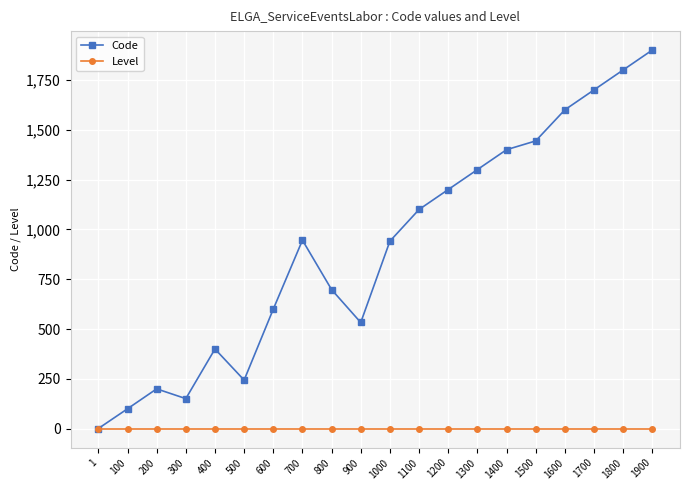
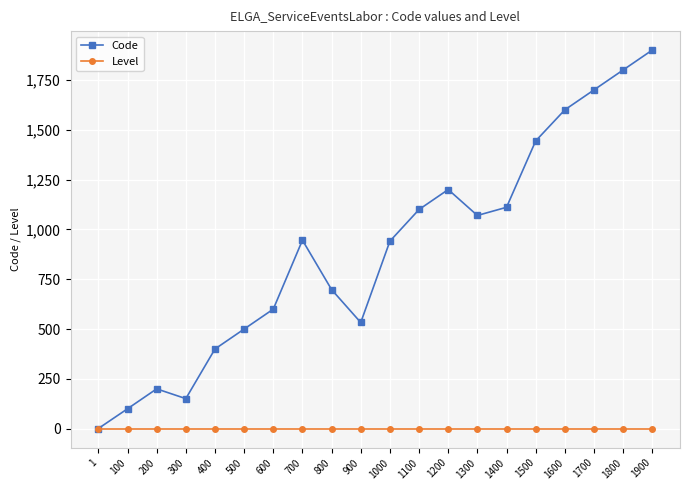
Code, 500: 240 -> 500
Code, 1300: 1,300 -> 1,070
Code, 1400: 1,400 -> 1,110
